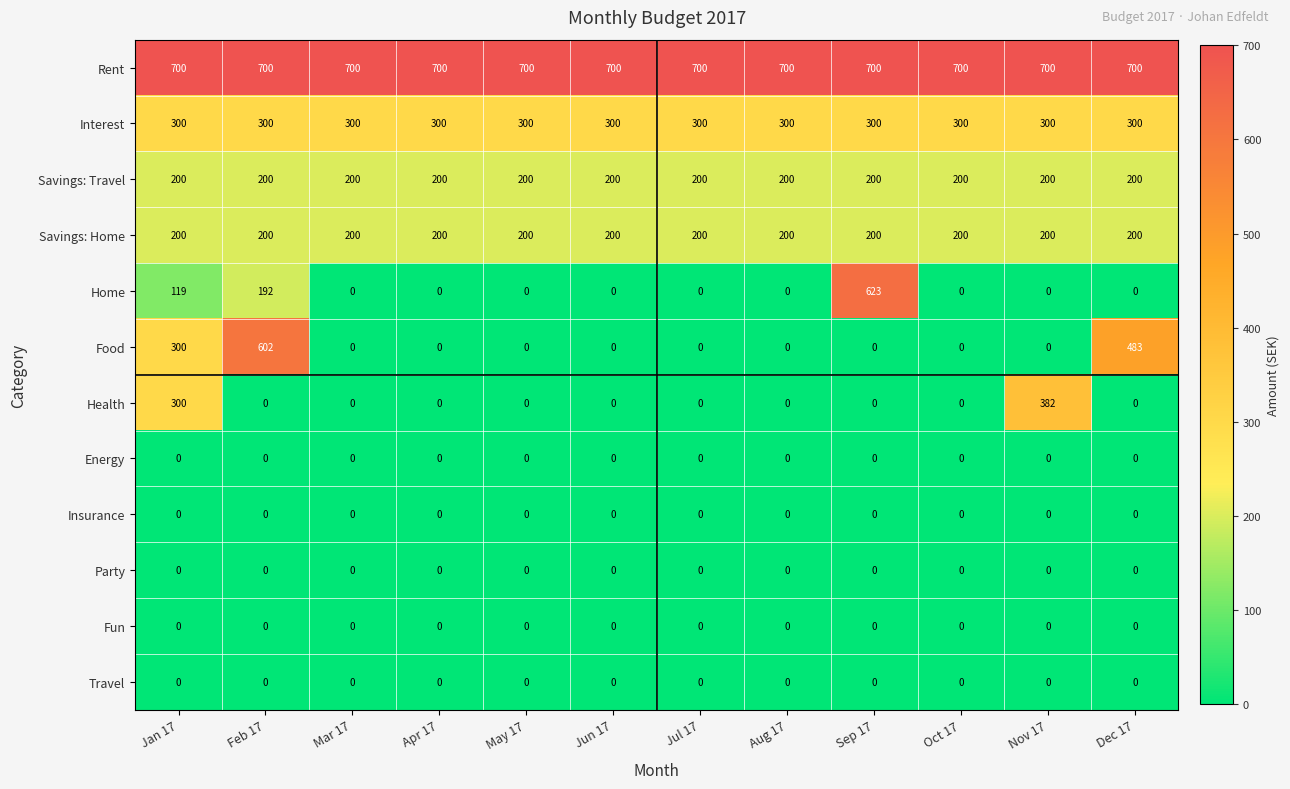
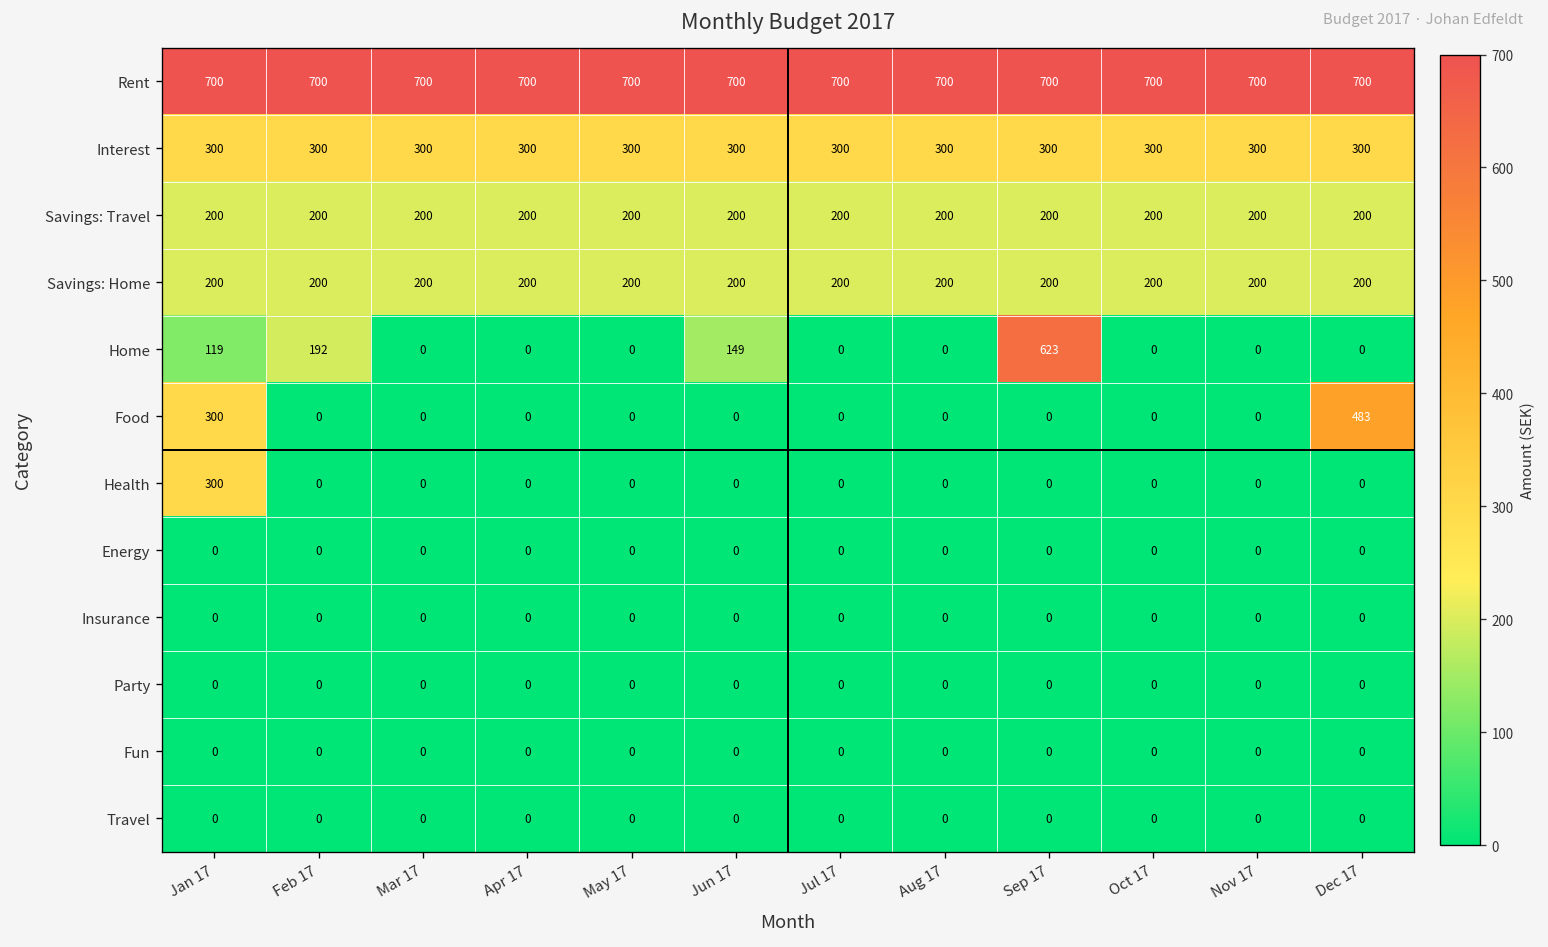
Home, Jun 17: 0 -> 149
Food, Feb 17: 602 -> 0
Health, Nov 17: 382 -> 0
